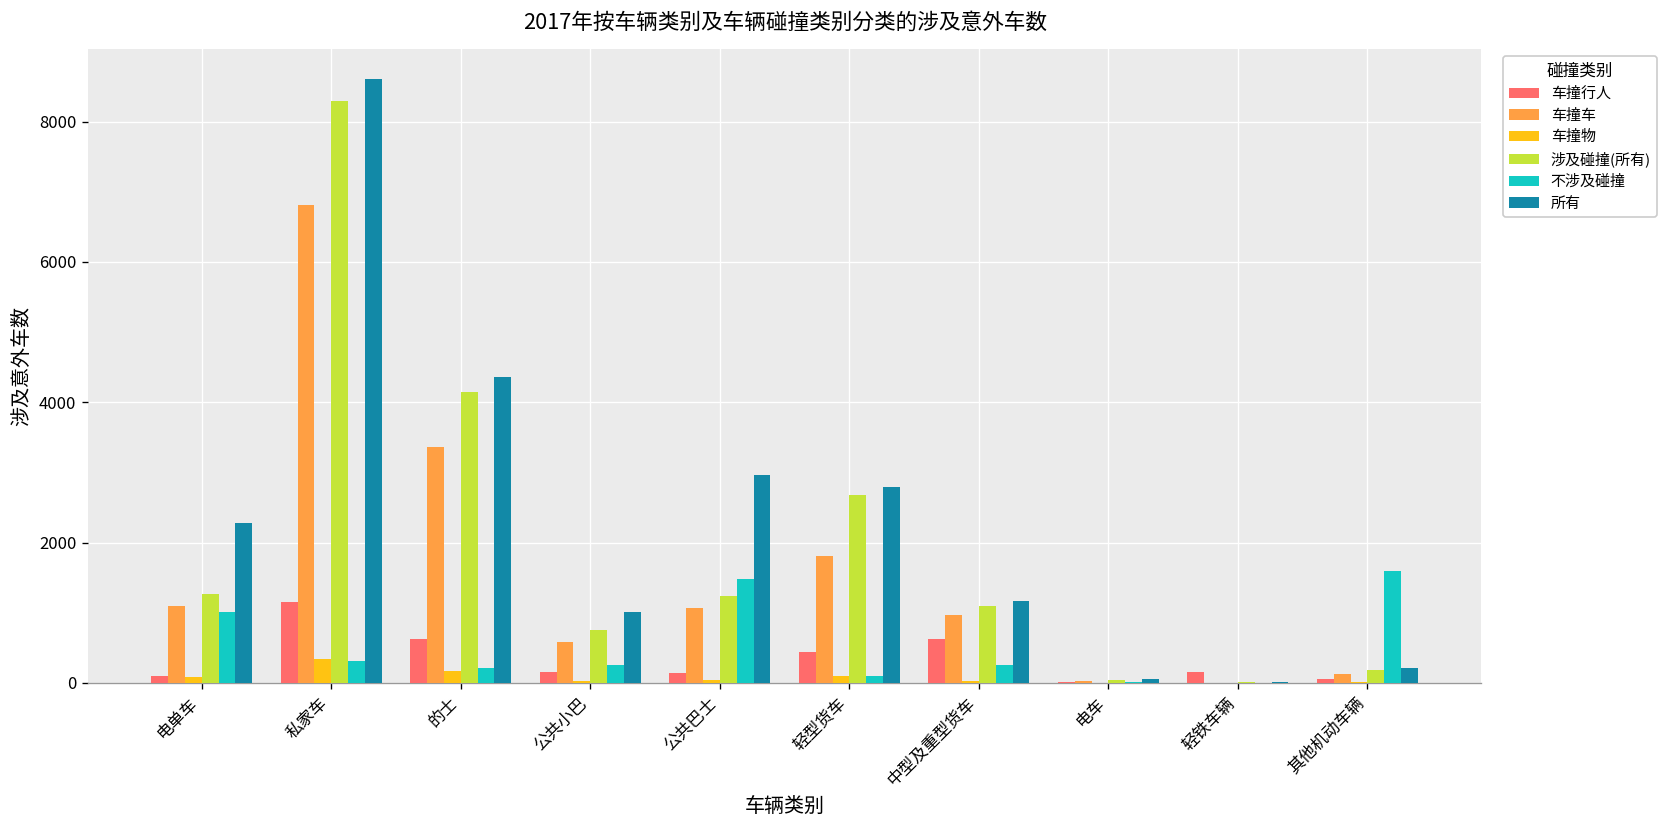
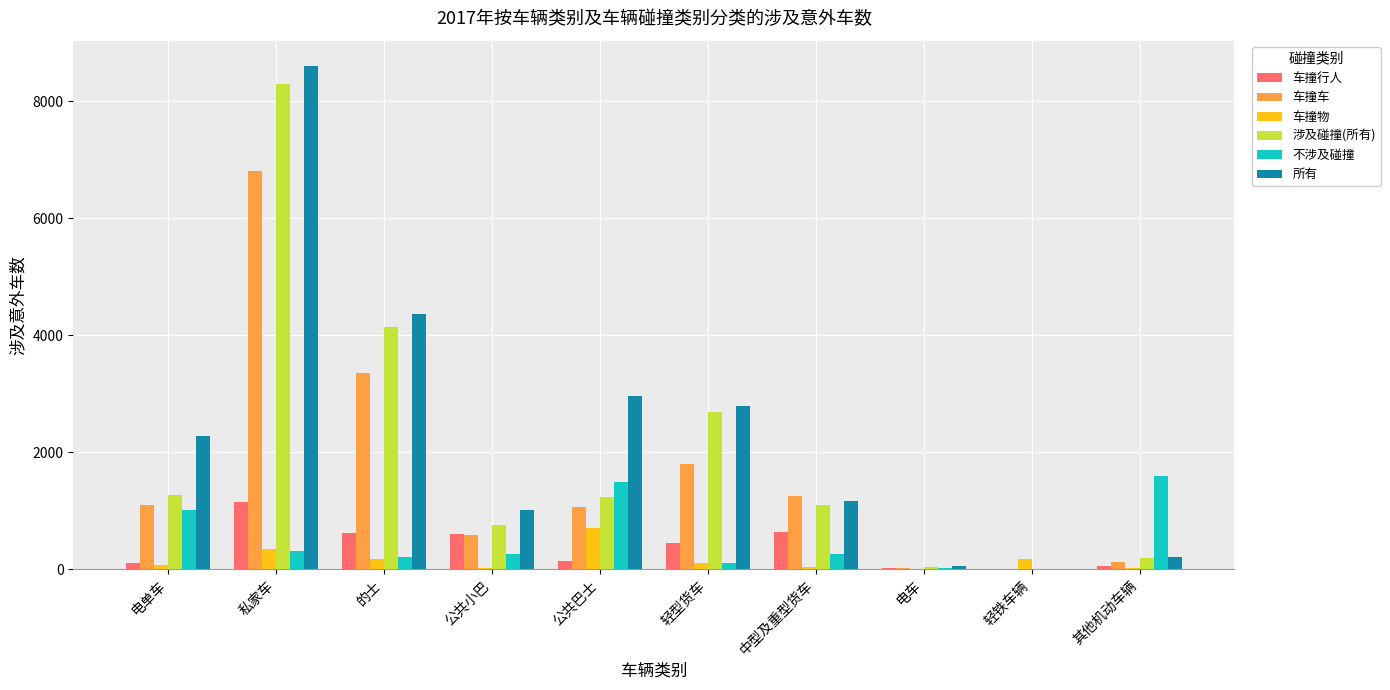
车撞行人, 公共小巴: 200 -> 600
车撞物, 公共巴士: 0 -> 700
车撞车, 中型及重型货车: 1000 -> 1200
车撞行人, 轻铁车辆: 200 -> 0
车撞物, 轻铁车辆: 0 -> 200
